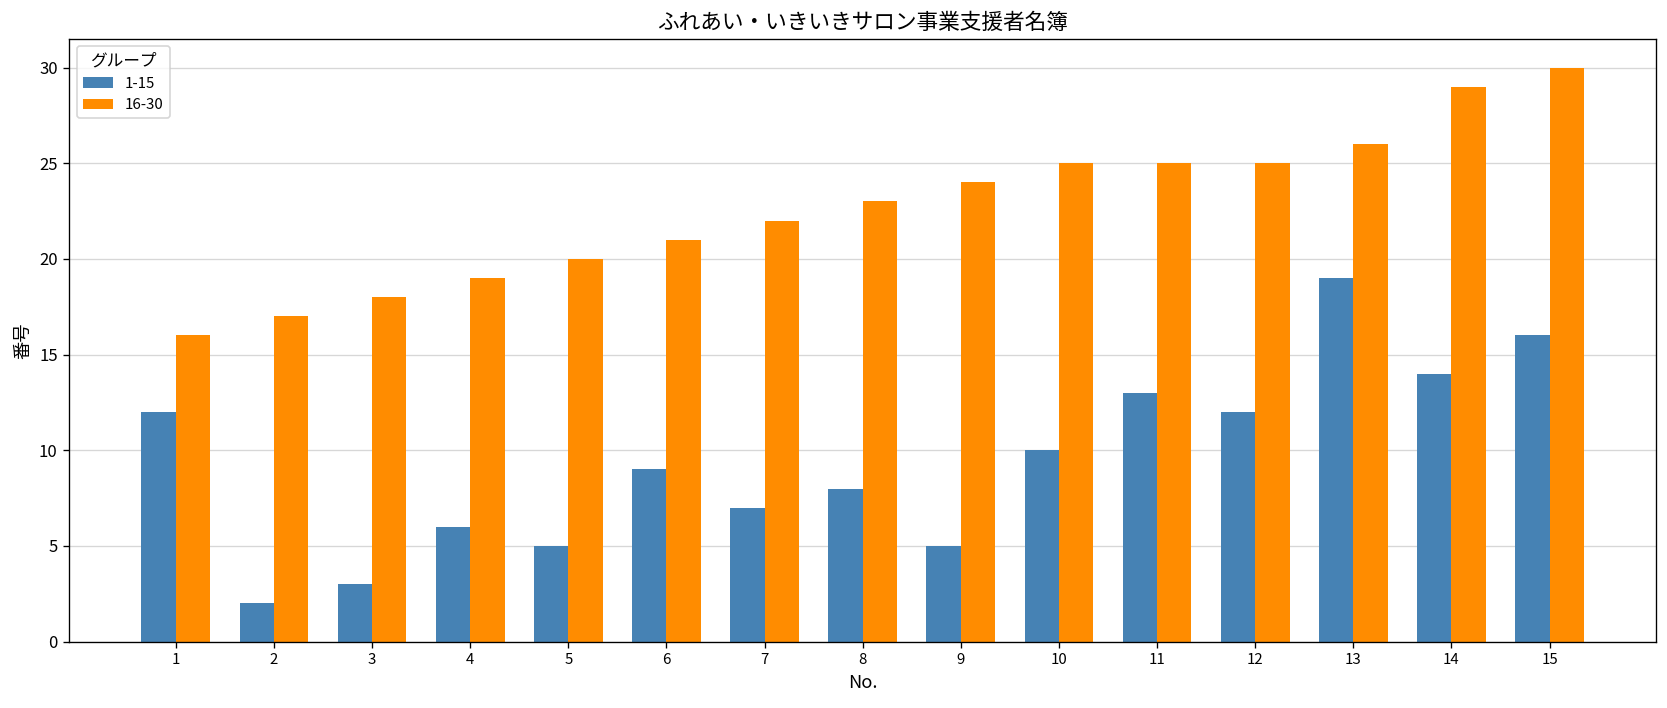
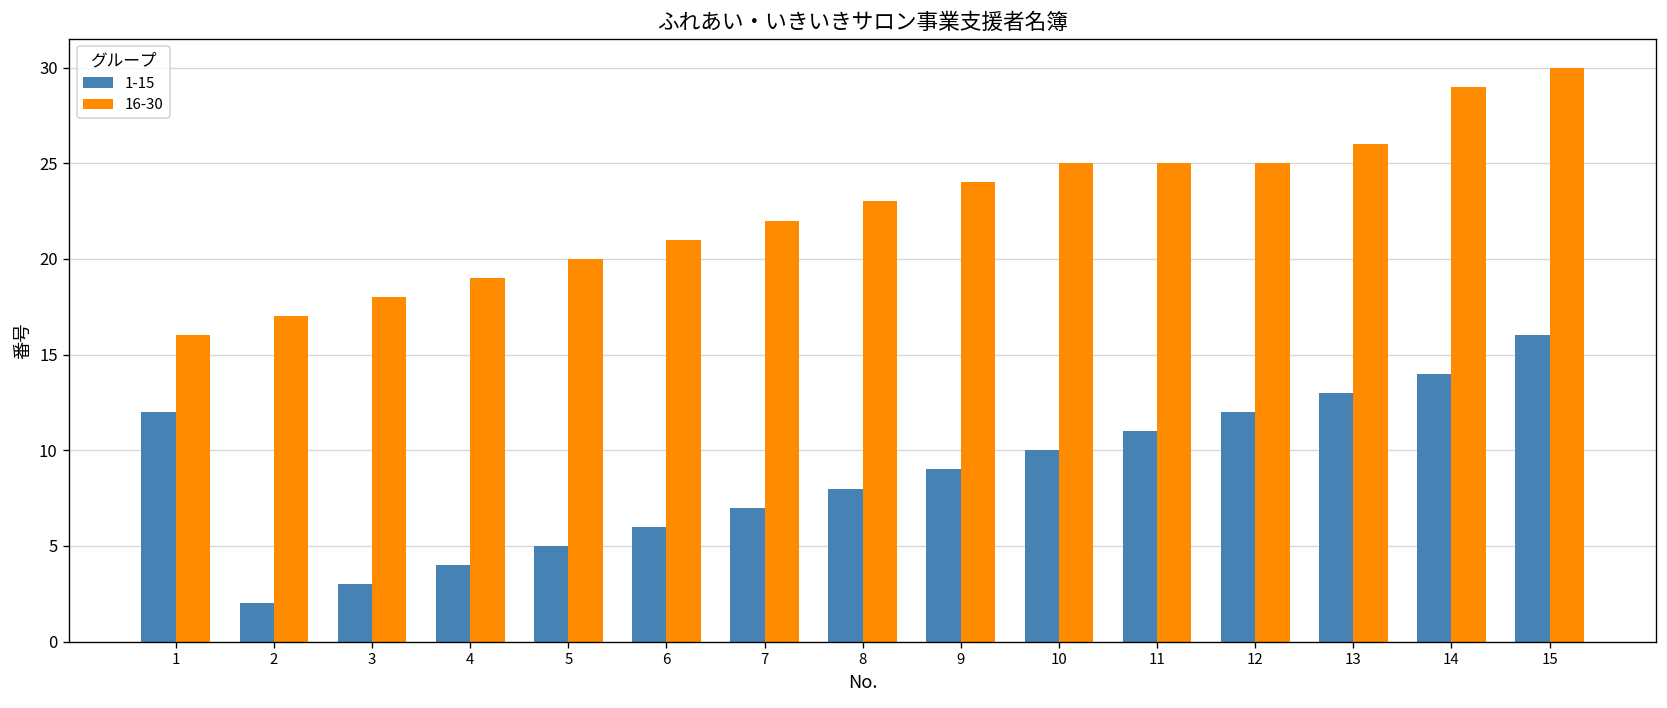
1-15, 4: 6 -> 4
1-15, 6: 9 -> 6
1-15, 9: 5 -> 9
1-15, 11: 13 -> 11
1-15, 13: 19 -> 13
